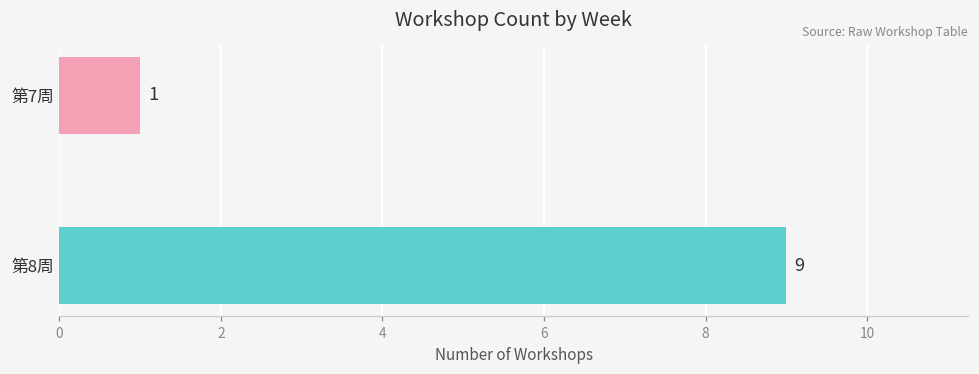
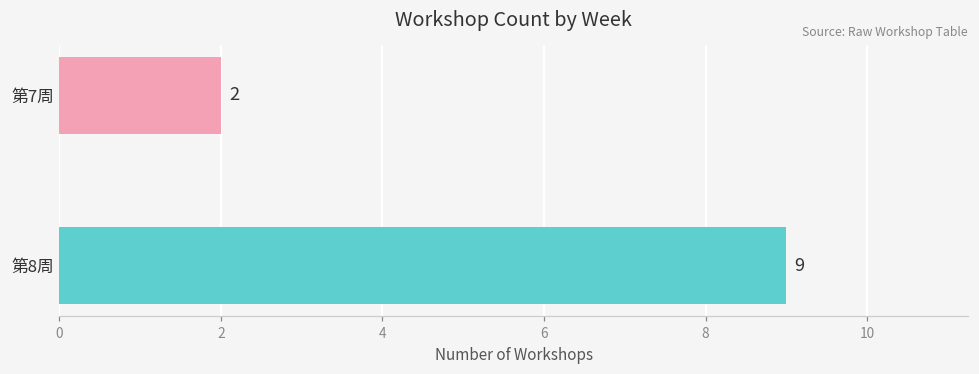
第7周: 1 -> 2
